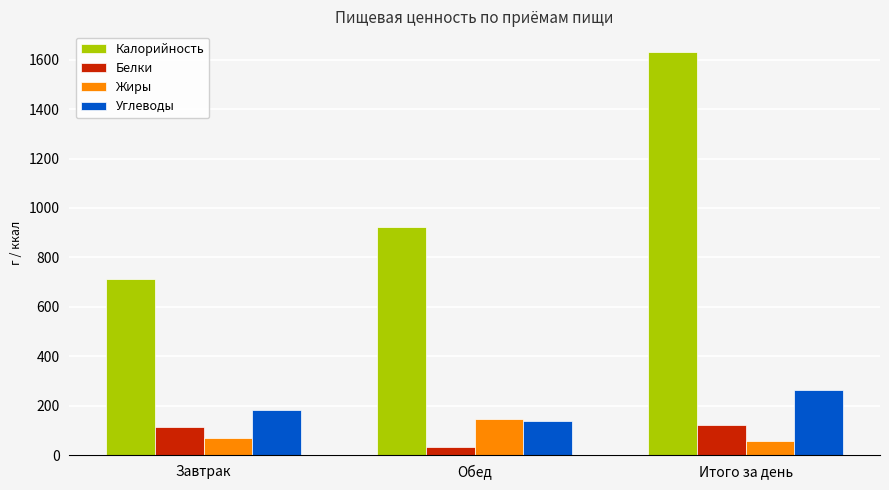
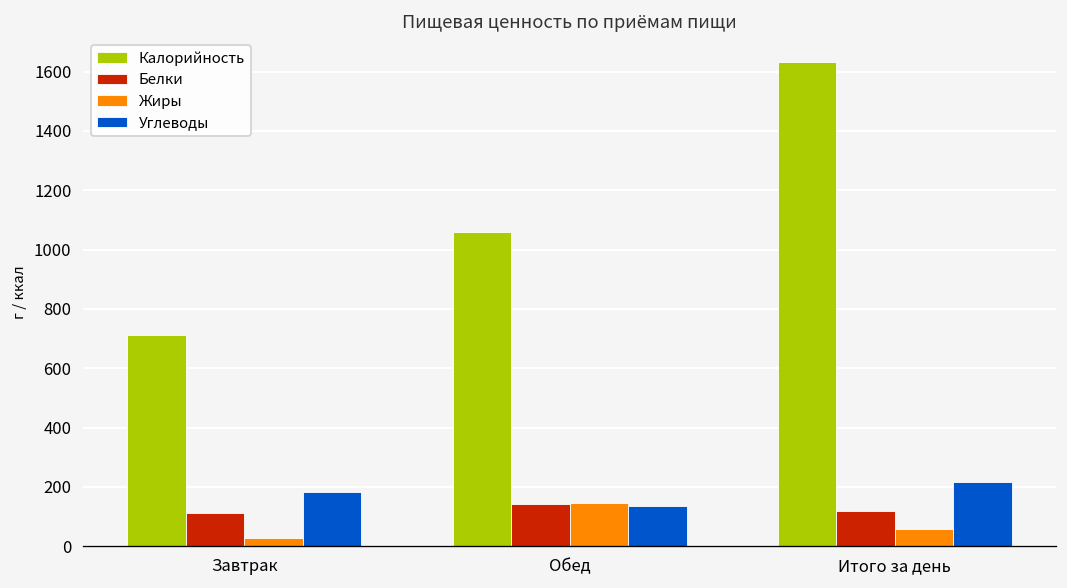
Жиры, Завтрак: 70 -> 30
Калорийность, Обед: 920 -> 1060
Белки, Обед: 30 -> 140
Углеводы, Итого за день: 260 -> 220
